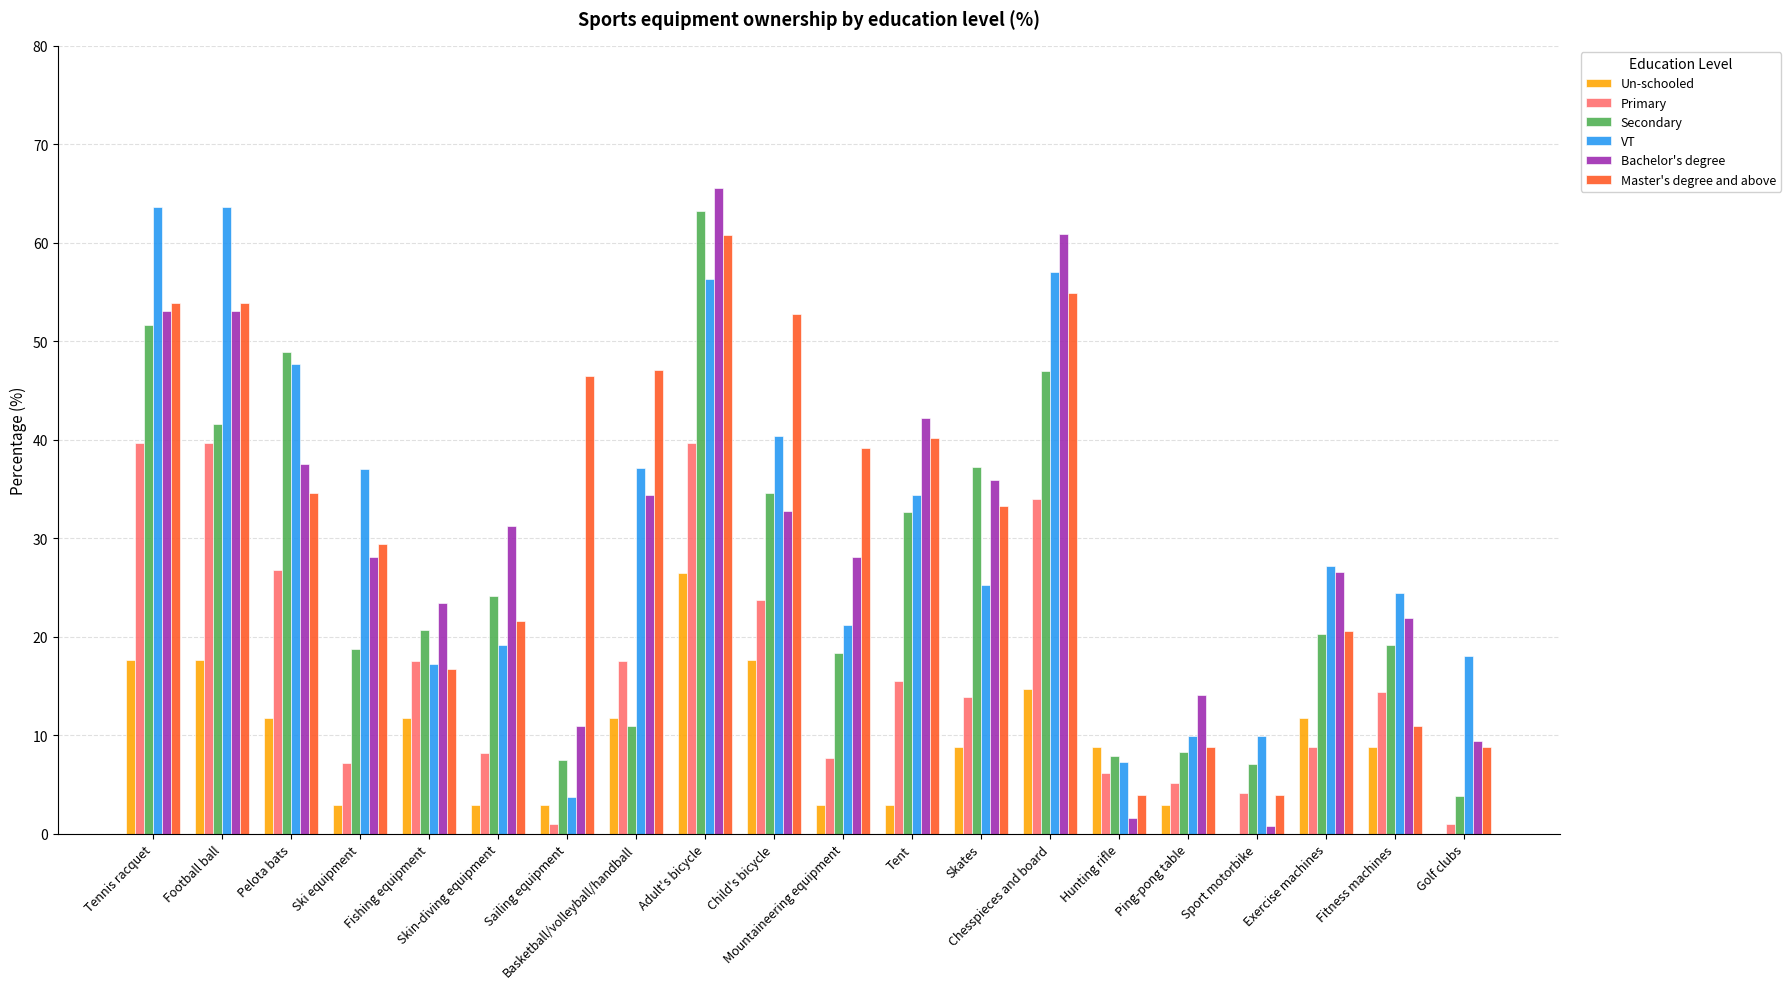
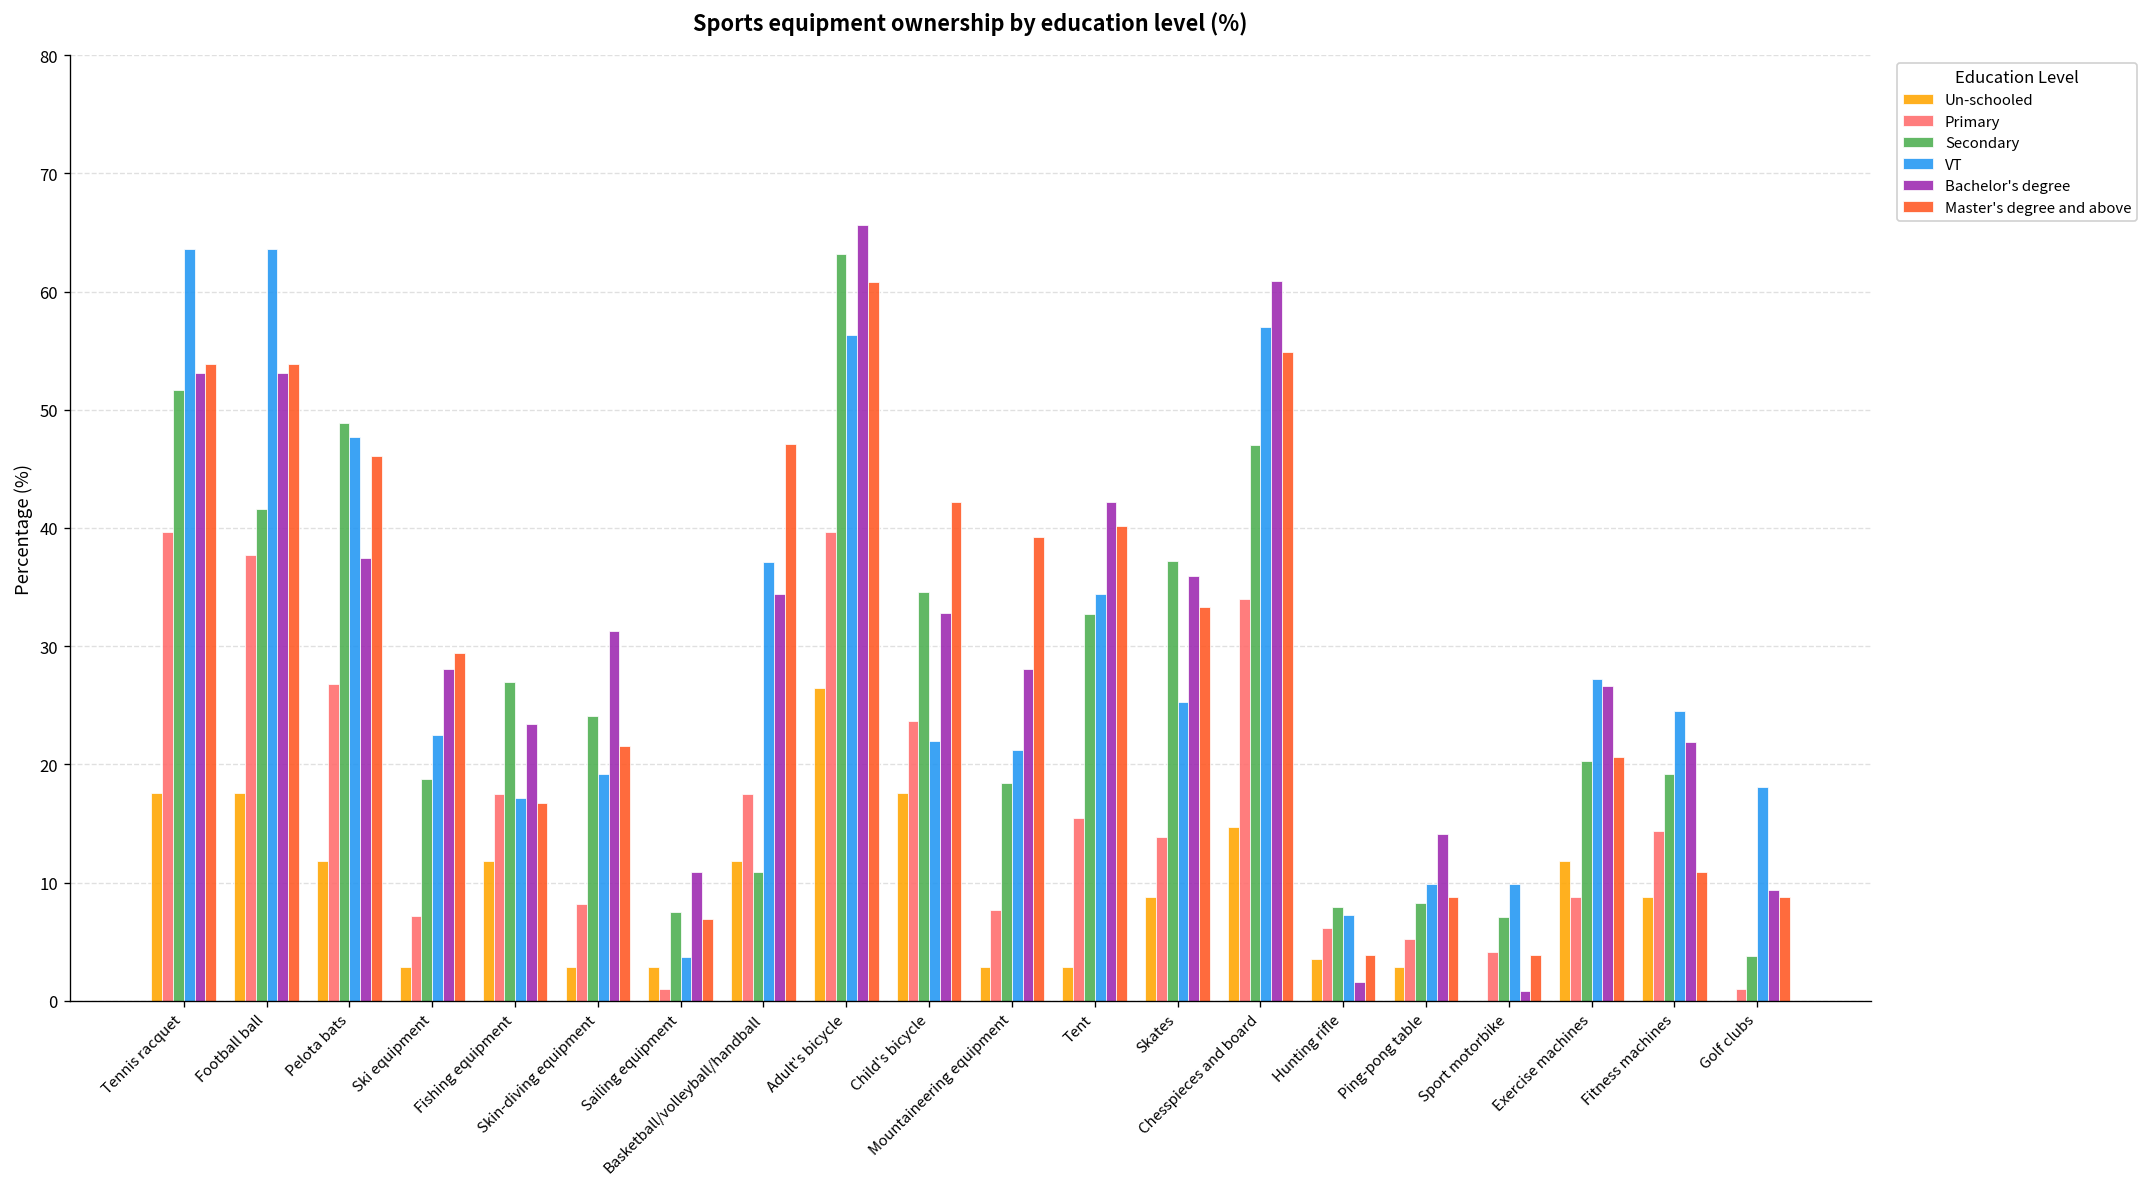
Primary, Football ball: 40 -> 38
Master's degree and above, Pelota bats: 35 -> 46
VT, Ski equipment: 37 -> 23
Secondary, Fishing equipment: 21 -> 27
Master's degree and above, Sailing equipment: 47 -> 7
VT, Child's bicycle: 40 -> 22
Master's degree and above, Child's bicycle: 53 -> 42
Un-schooled, Hunting rifle: 9 -> 4
